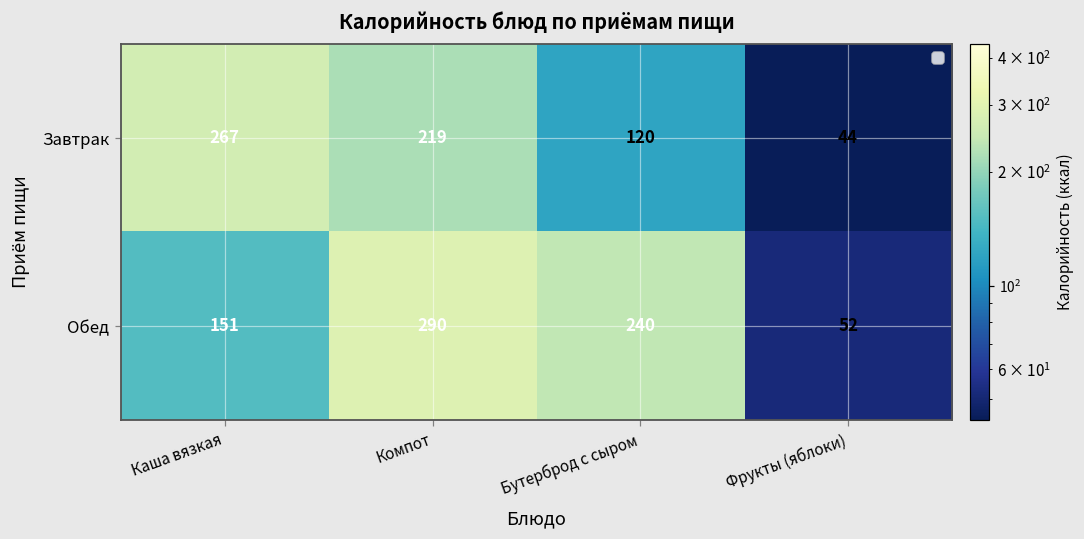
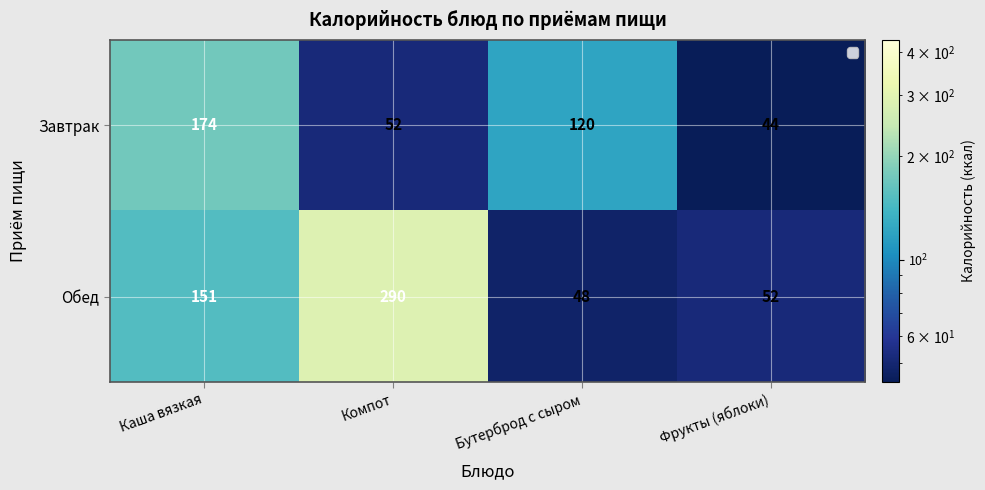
Завтрак, Каша вязкая: 267 -> 174
Завтрак, Компот: 219 -> 52
Обед, Бутерброд с сыром: 240 -> 48
